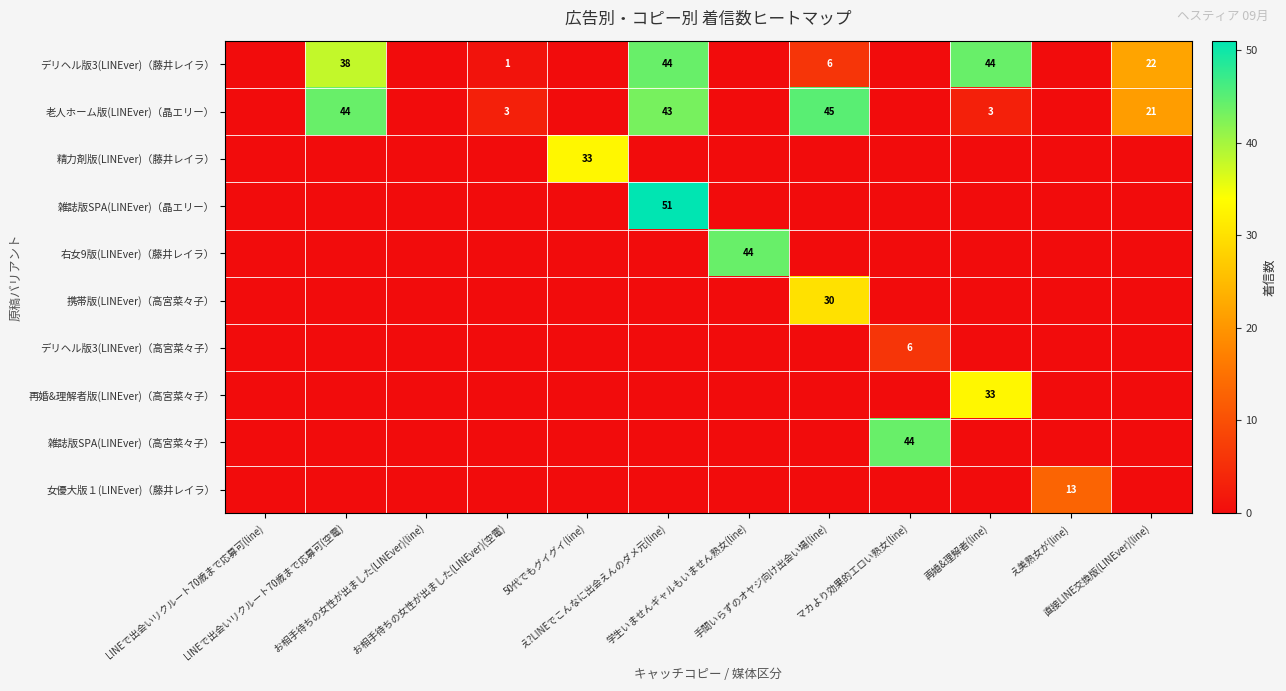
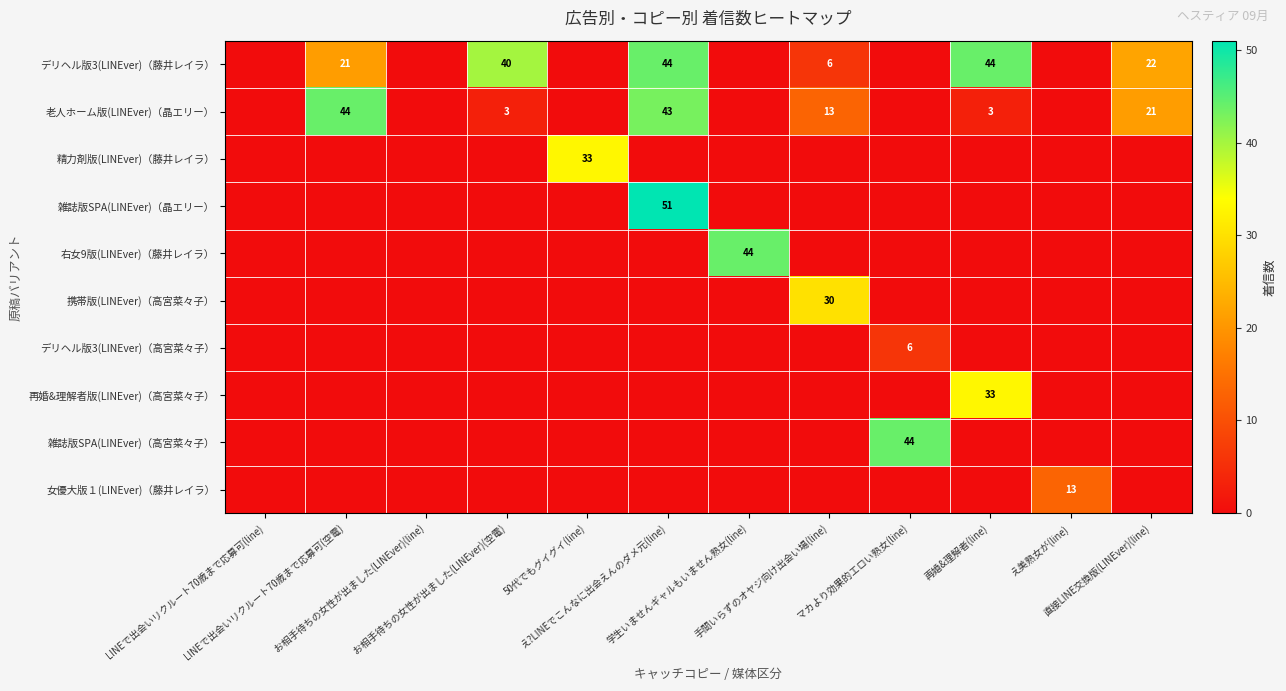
デリヘル版3(LINEver)（藤井レイラ）, LINEで出会いリクルート70歳まで応募可(空電): 38 -> 21
デリヘル版3(LINEver)（藤井レイラ）, お相手待ちの女性が出ました(LINEver)(空電): 1 -> 40
老人ホーム版(LINEver)（晶エリー）, 手間いらずのオヤジ向け出会い場(line): 45 -> 13
